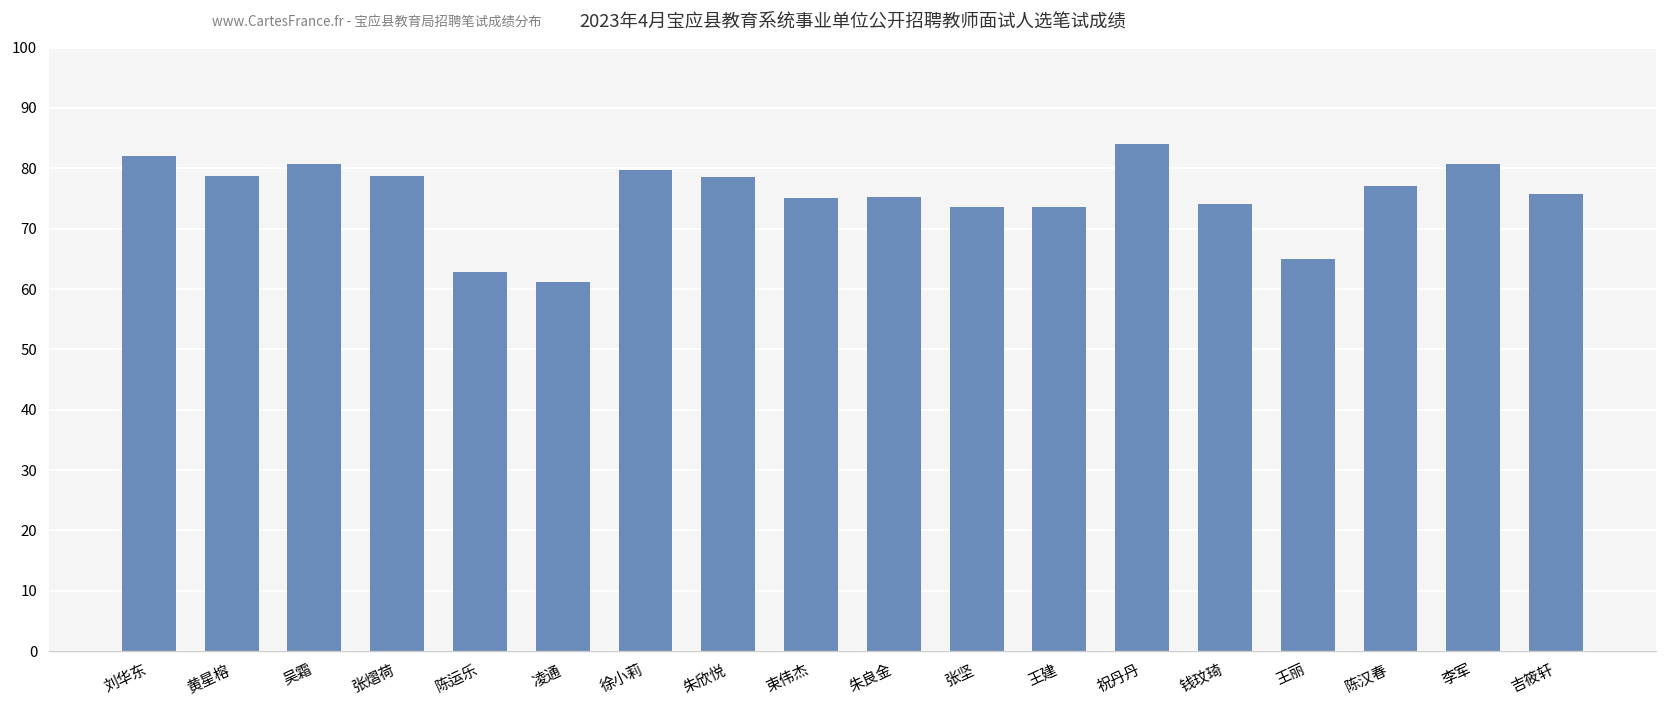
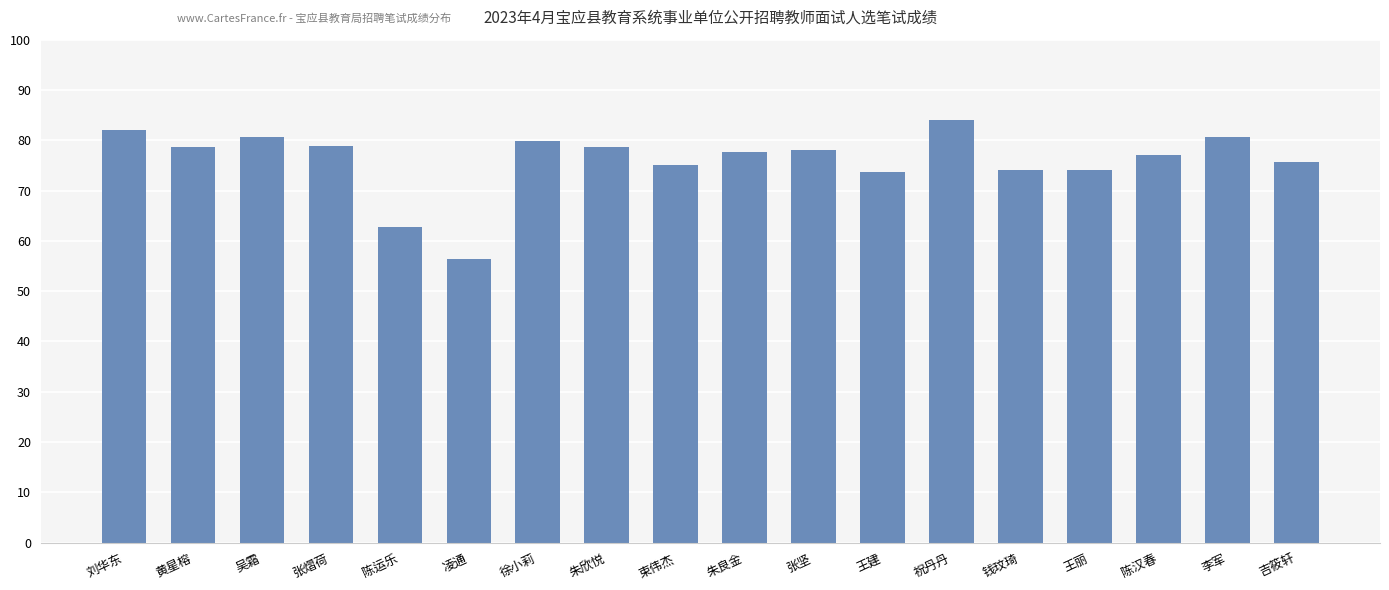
凌通: 61 -> 56
朱良金: 75 -> 78
张坚: 74 -> 78
王丽: 65 -> 74
